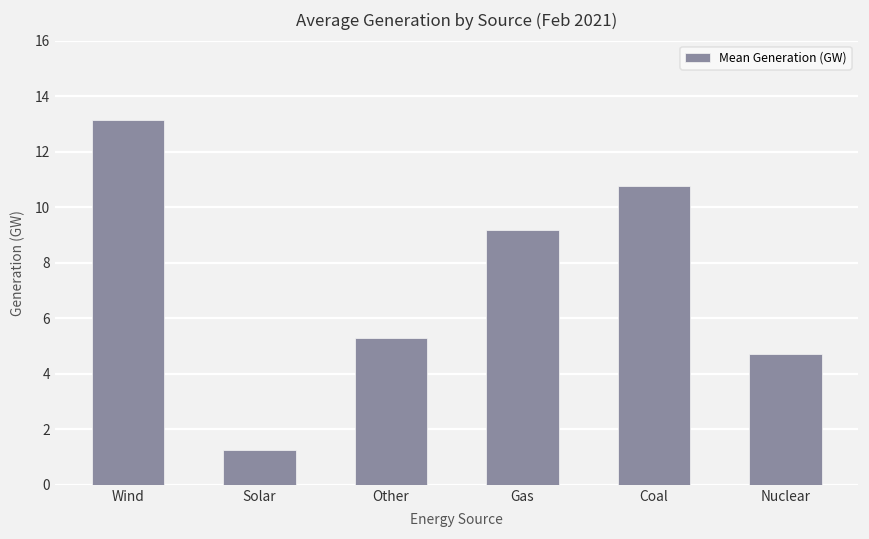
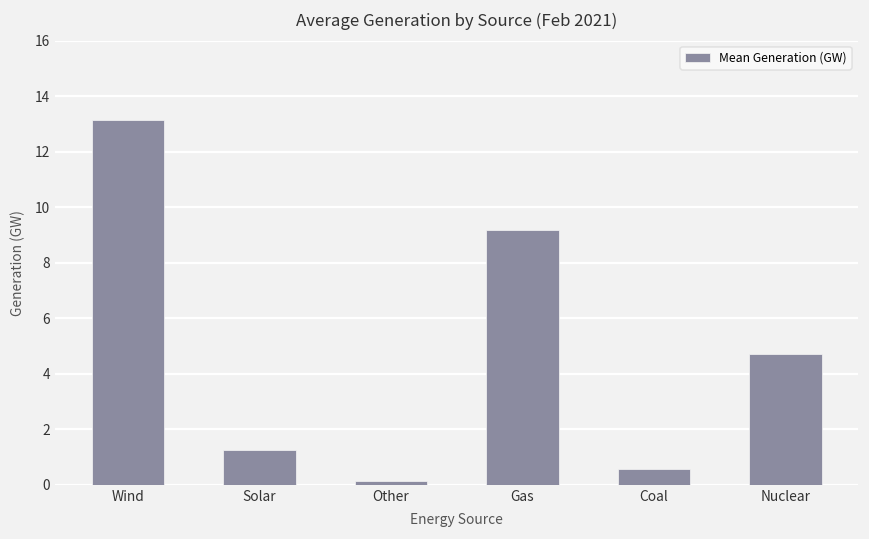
Other: 5.3 -> 0.2
Coal: 10.8 -> 0.6
